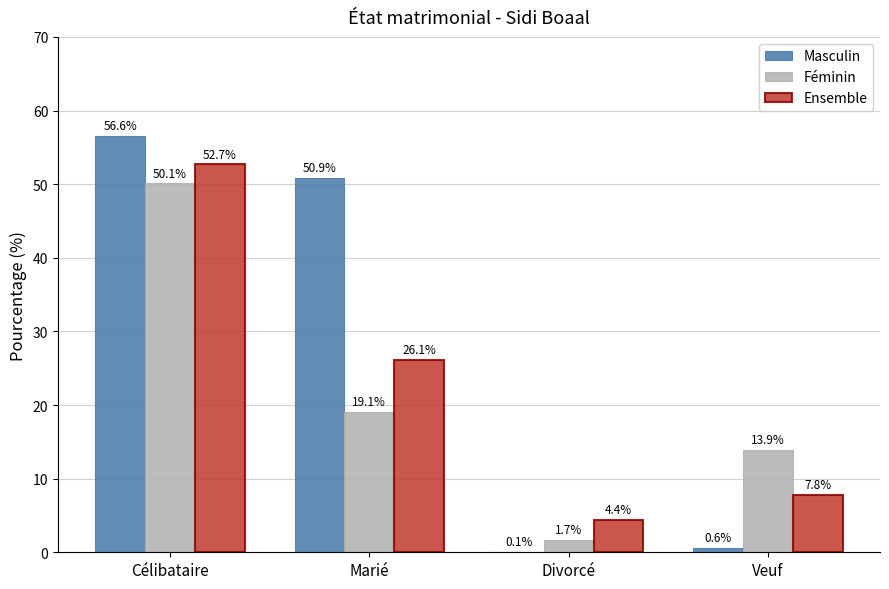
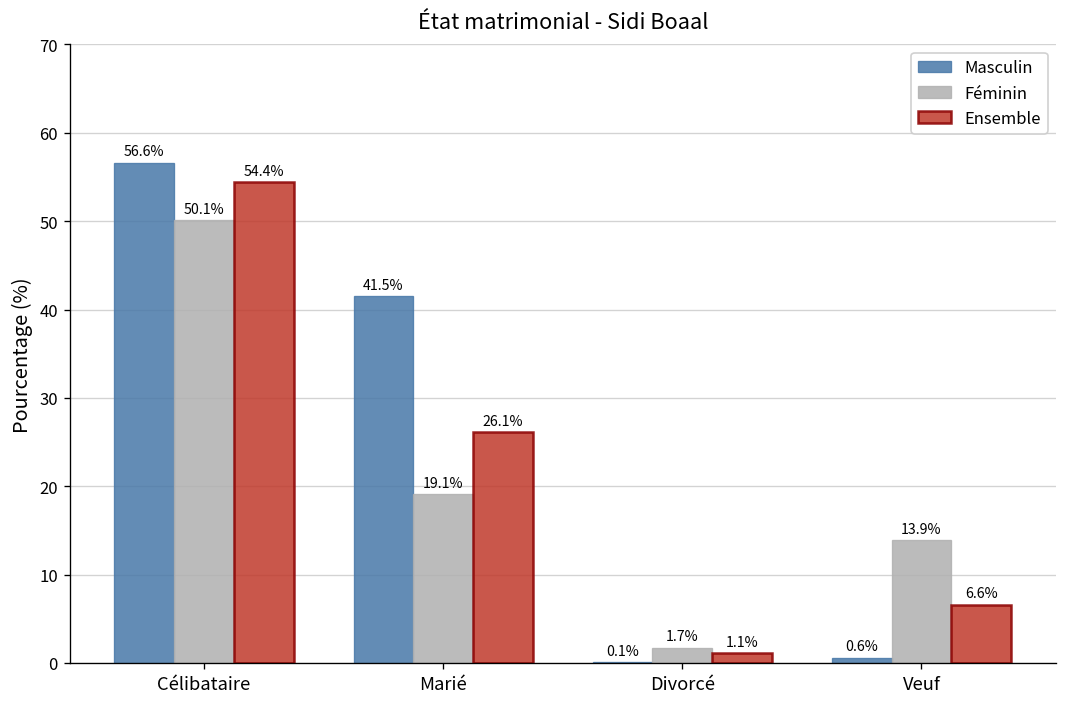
Ensemble, Célibataire: 52.7% -> 54.4%
Masculin, Marié: 50.9% -> 41.5%
Ensemble, Divorcé: 4.4% -> 1.1%
Ensemble, Veuf: 7.8% -> 6.6%
